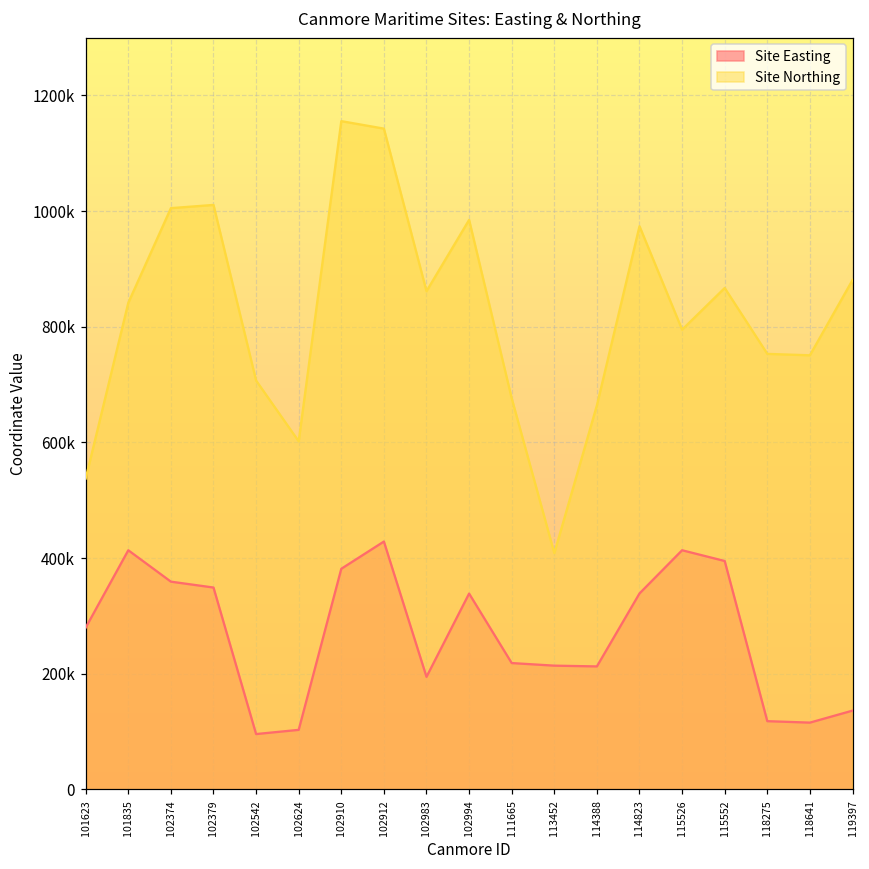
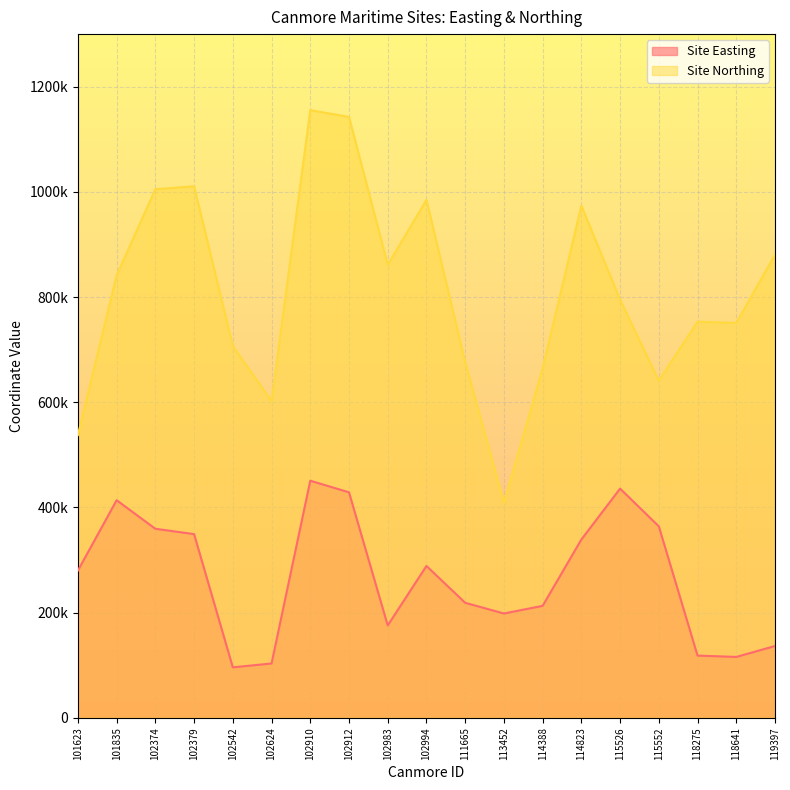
Site Easting, 102910: 380000 -> 450000
Site Easting, 102983: 190000 -> 180000
Site Easting, 102994: 340000 -> 290000
Site Easting, 113452: 210000 -> 200000
Site Easting, 115526: 410000 -> 440000
Site Easting, 115552: 400000 -> 360000
Site Northing, 115552: 870000 -> 640000
